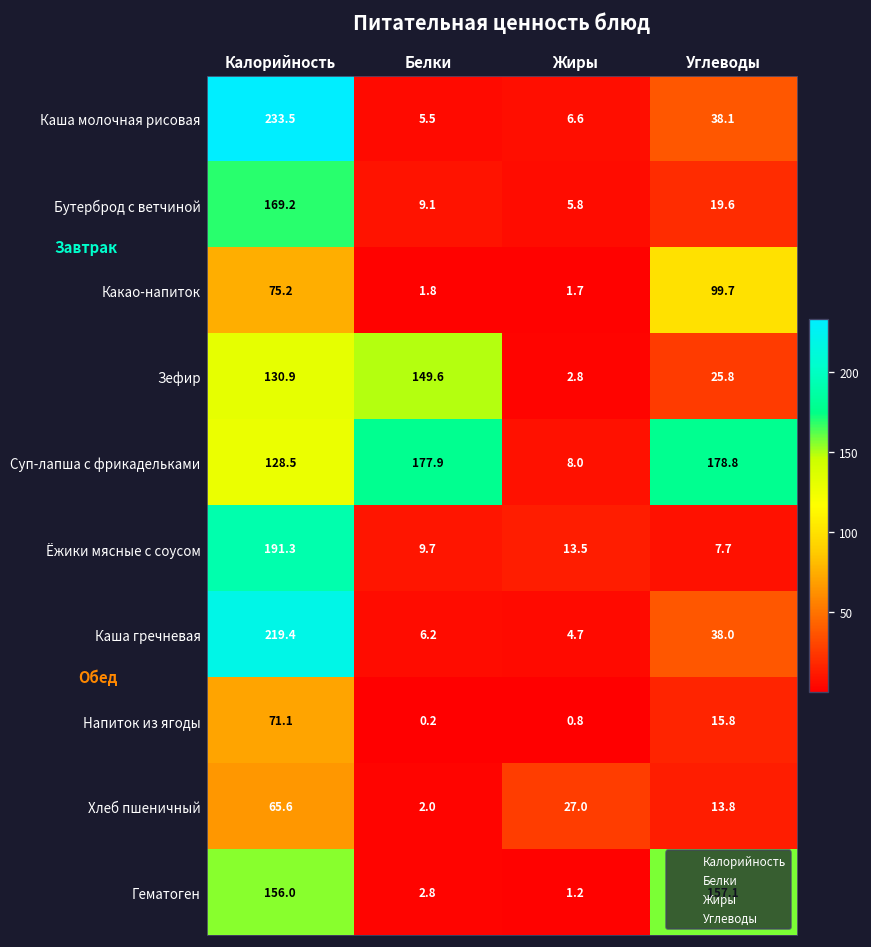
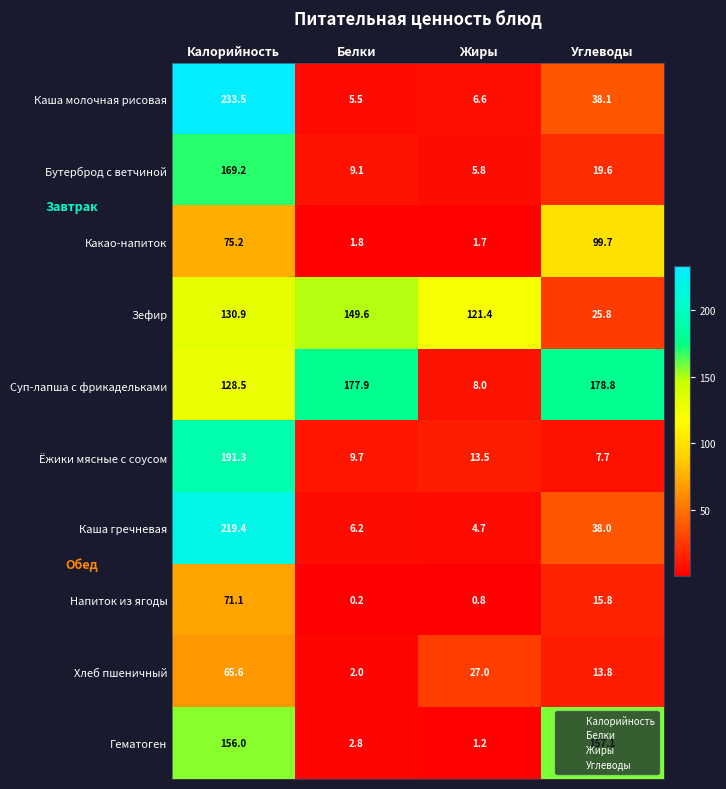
Зефир, Жиры: 2.8 -> 121.4
